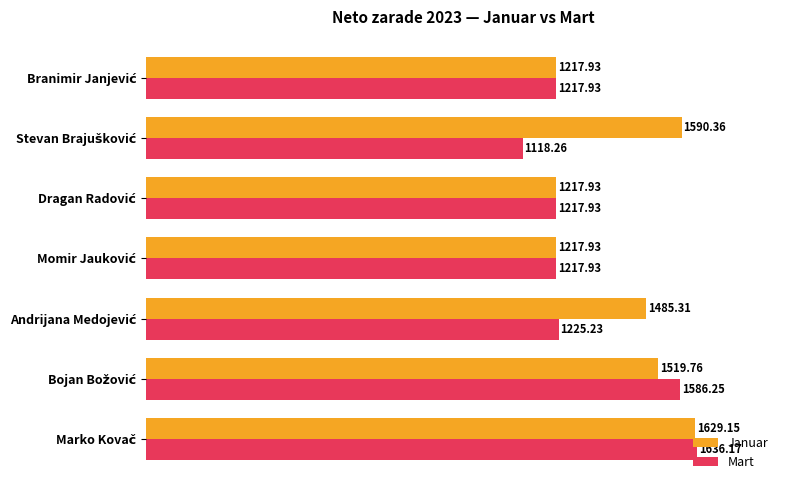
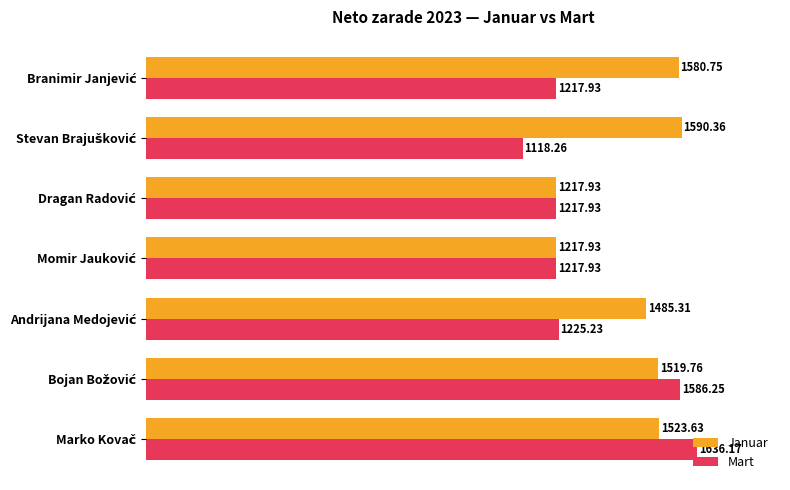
Januar, Branimir Janjević: 1217.93 -> 1580.75
Januar, Marko Kovač: 1629.15 -> 1523.63
